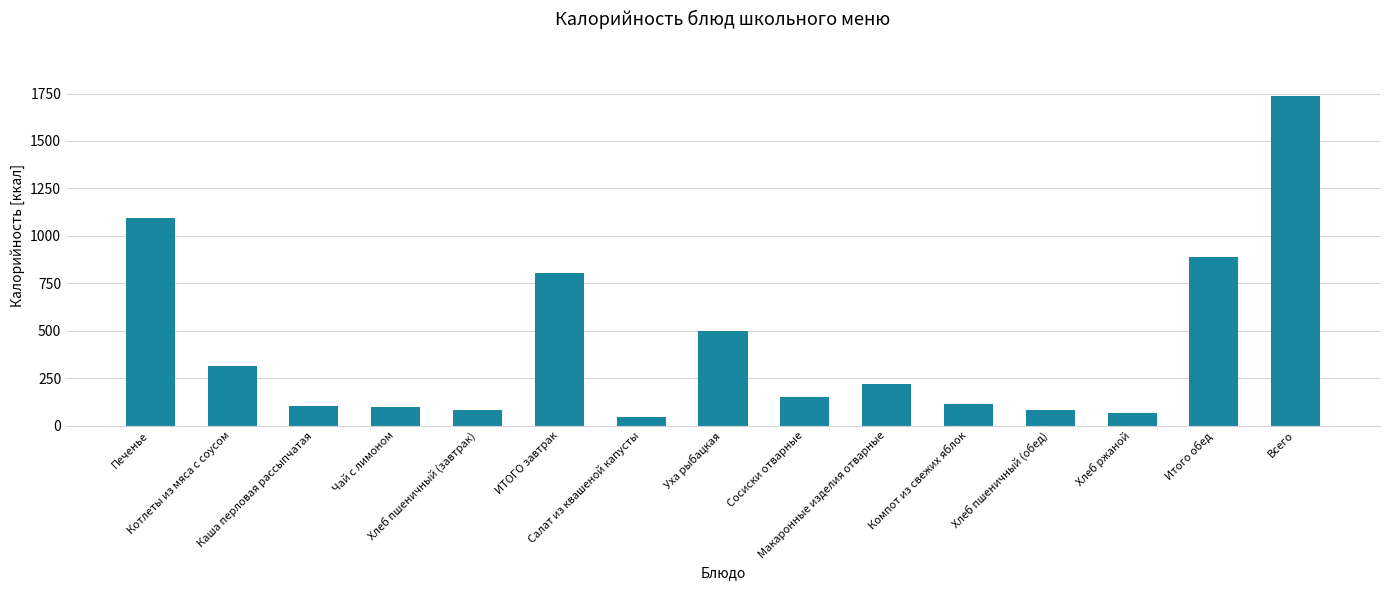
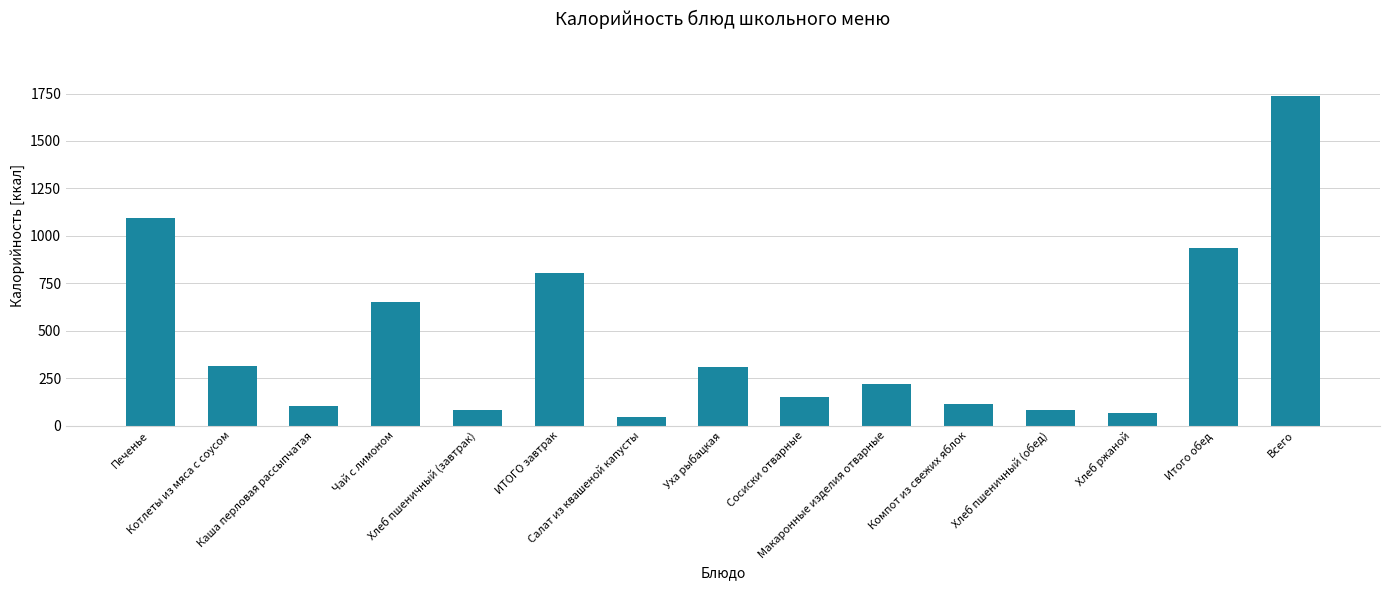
Чай с лимоном: 100 -> 650
Уха рыбацкая: 500 -> 310
Итого обед: 890 -> 940
